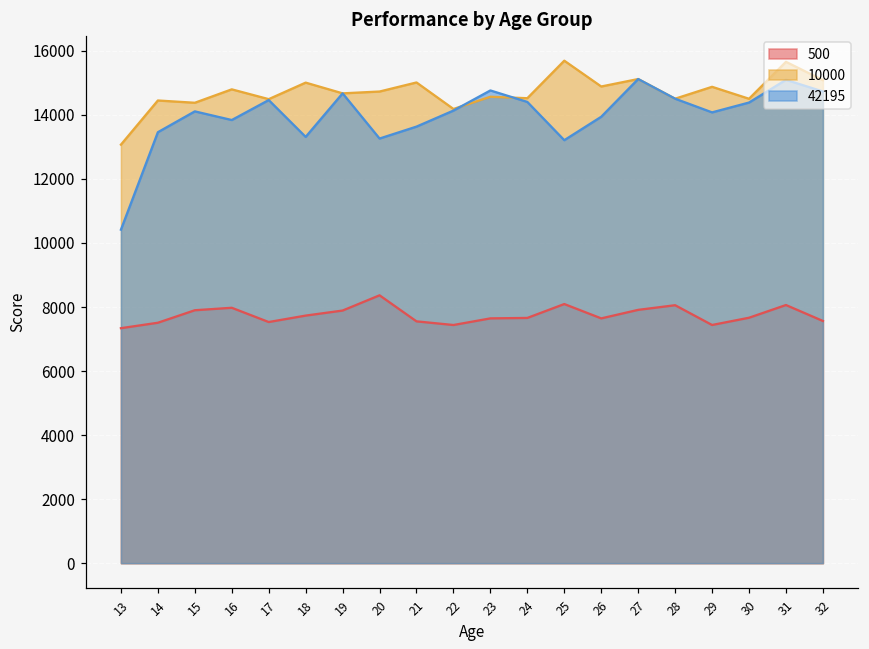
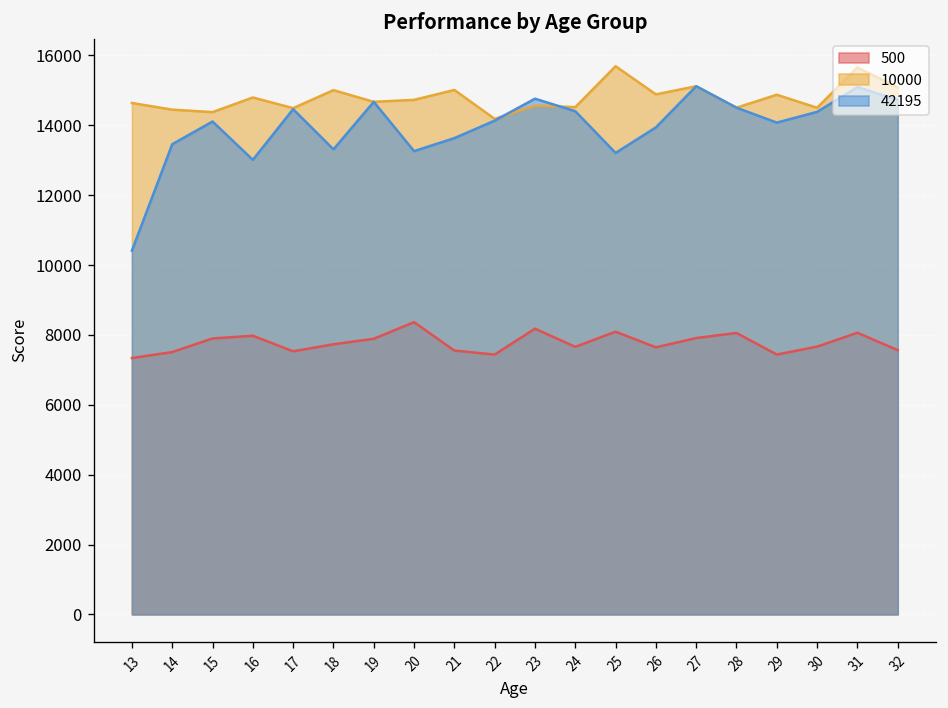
10000, 13: 13100 -> 14600
42195, 16: 13800 -> 13000
500, 23: 7600 -> 8200
